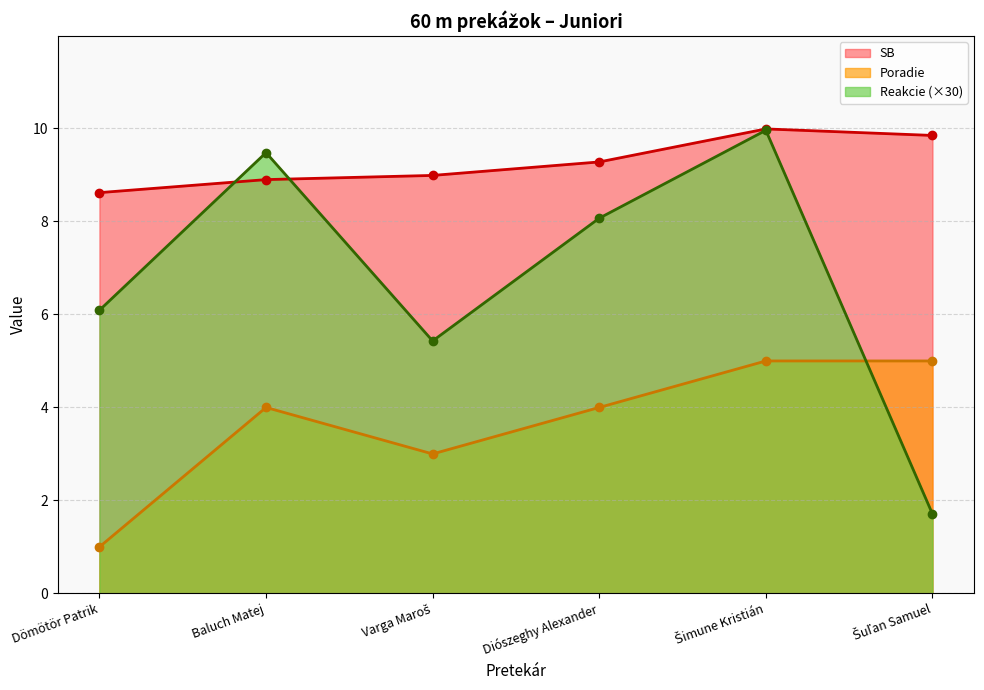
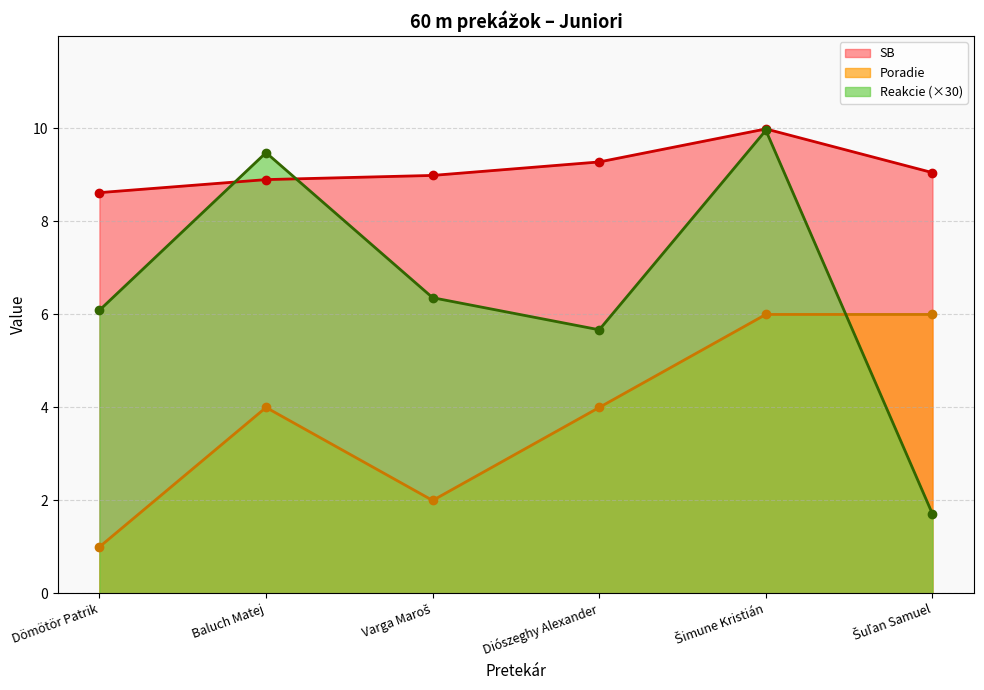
Poradie, Varga Maroš: 3 -> 2
Reakcie (×30), Varga Maroš: 5.4 -> 6.4
Reakcie (×30), Diószeghy Alexander: 8.1 -> 5.7
Poradie, Šimune Kristián: 5 -> 6
SB, Šuľan Samuel: 9.9 -> 9.1
Poradie, Šuľan Samuel: 5 -> 6
